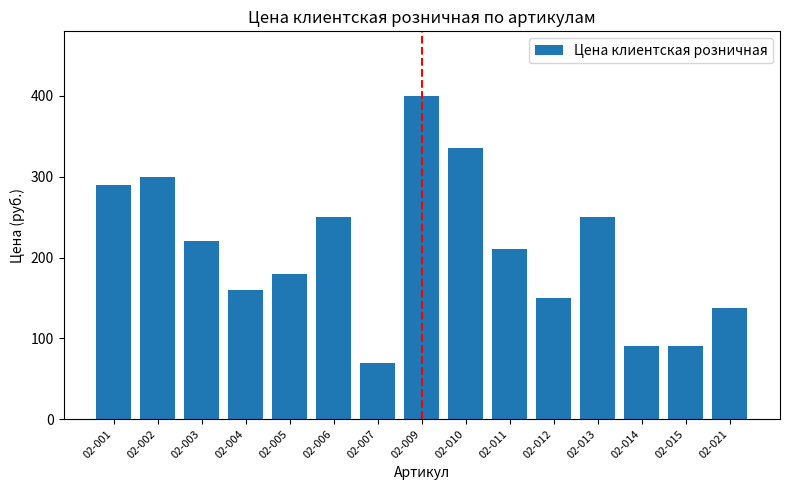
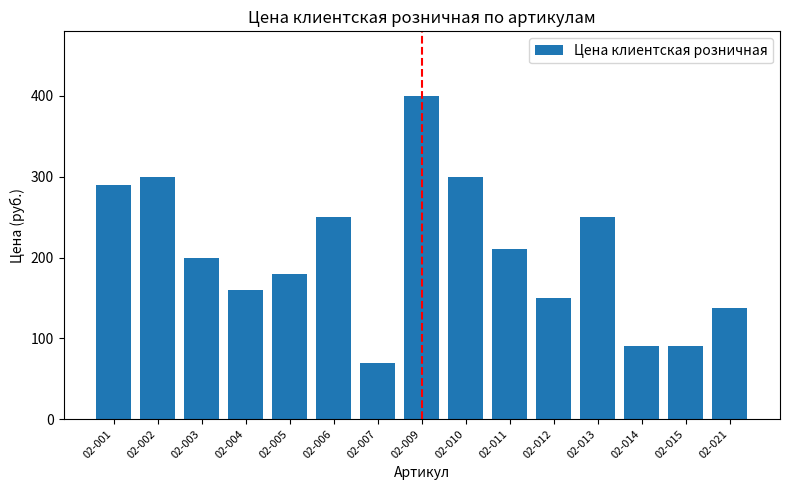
02-003: 220 -> 200
02-010: 340 -> 300
